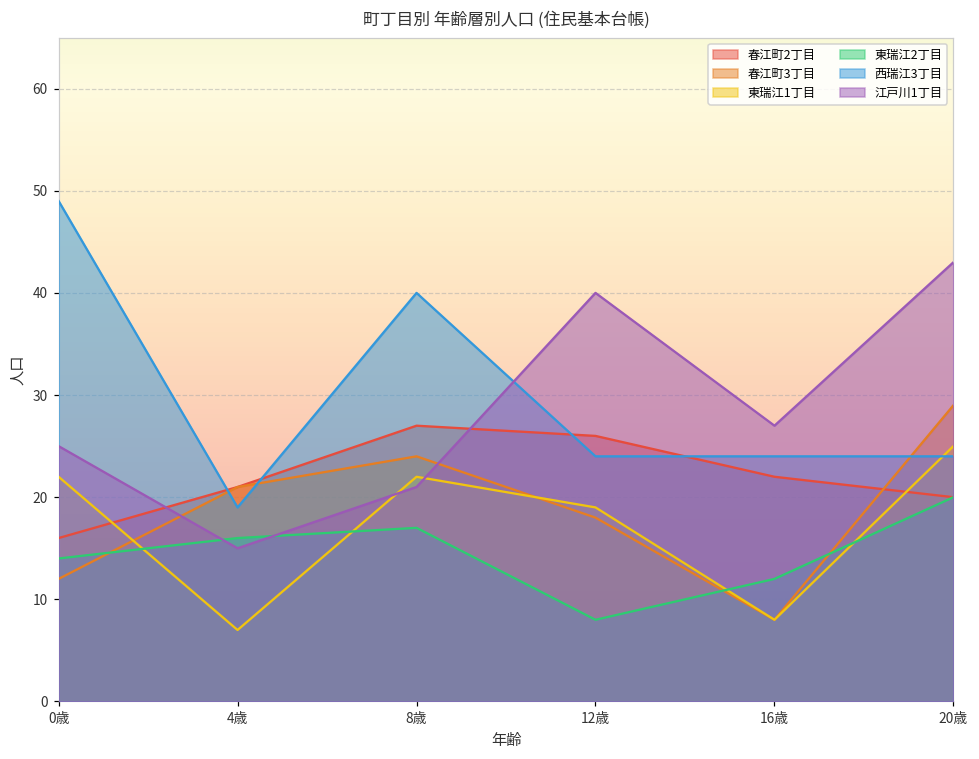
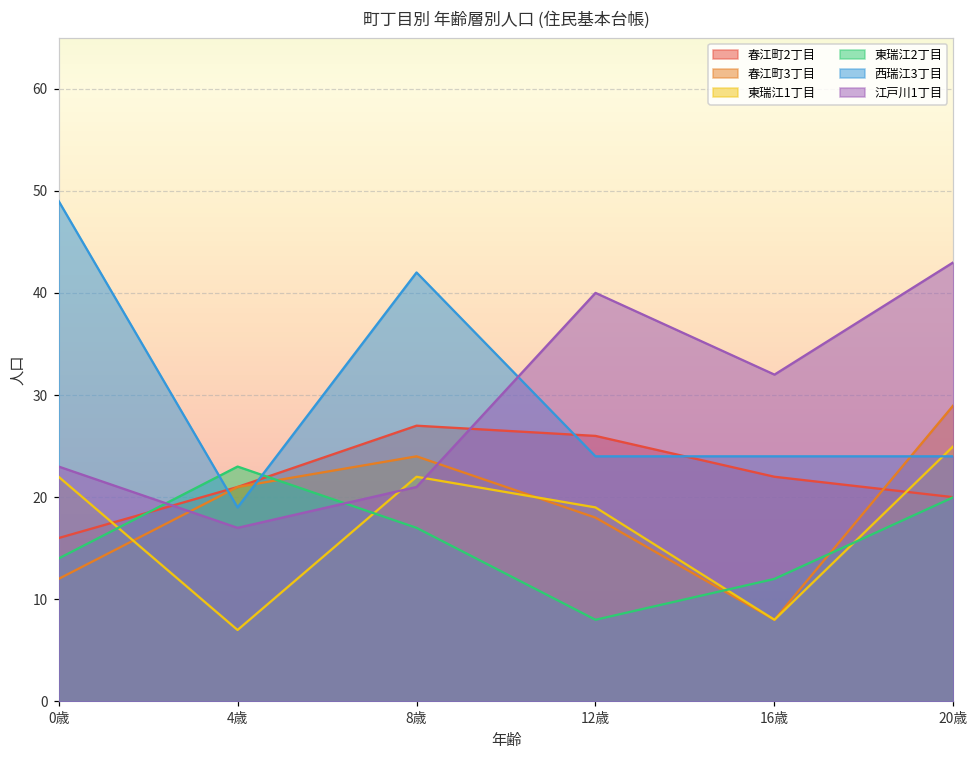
江戸川1丁目, 0歳: 25 -> 23
東瑞江2丁目, 4歳: 16 -> 23
江戸川1丁目, 4歳: 15 -> 17
西瑞江3丁目, 8歳: 40 -> 42
江戸川1丁目, 16歳: 27 -> 32
